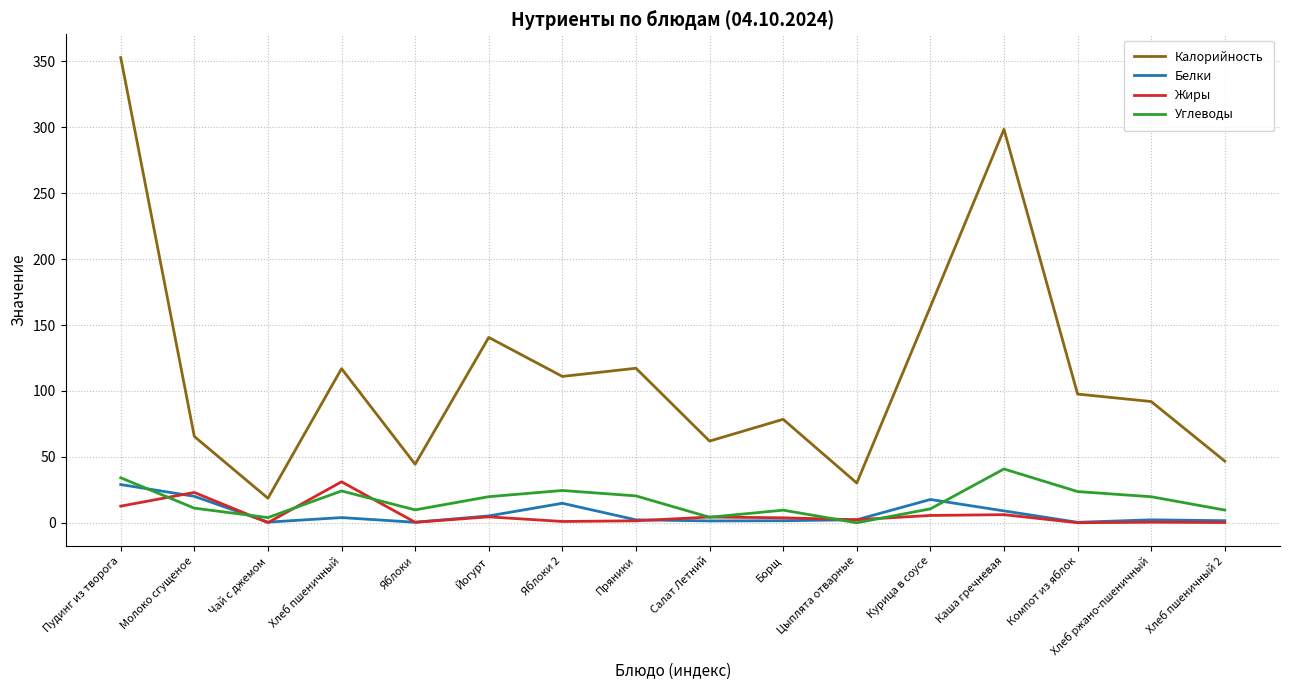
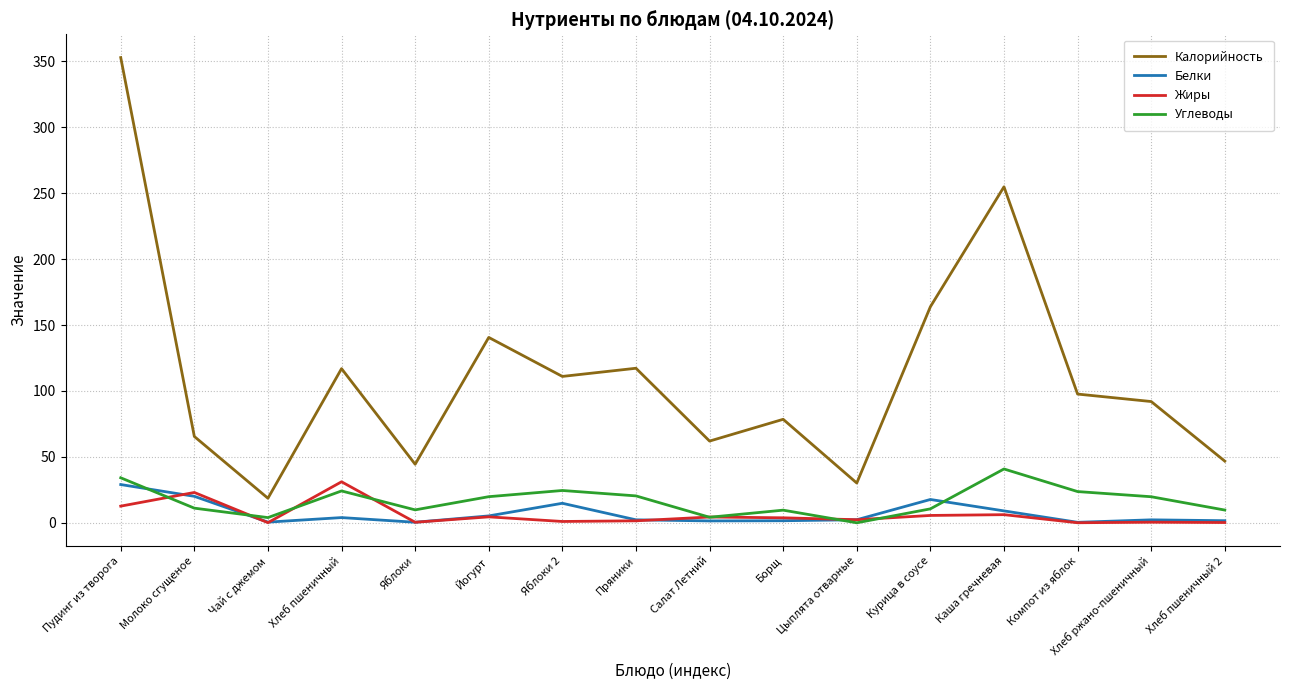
Калорийность, Каша гречневая: 298 -> 255
